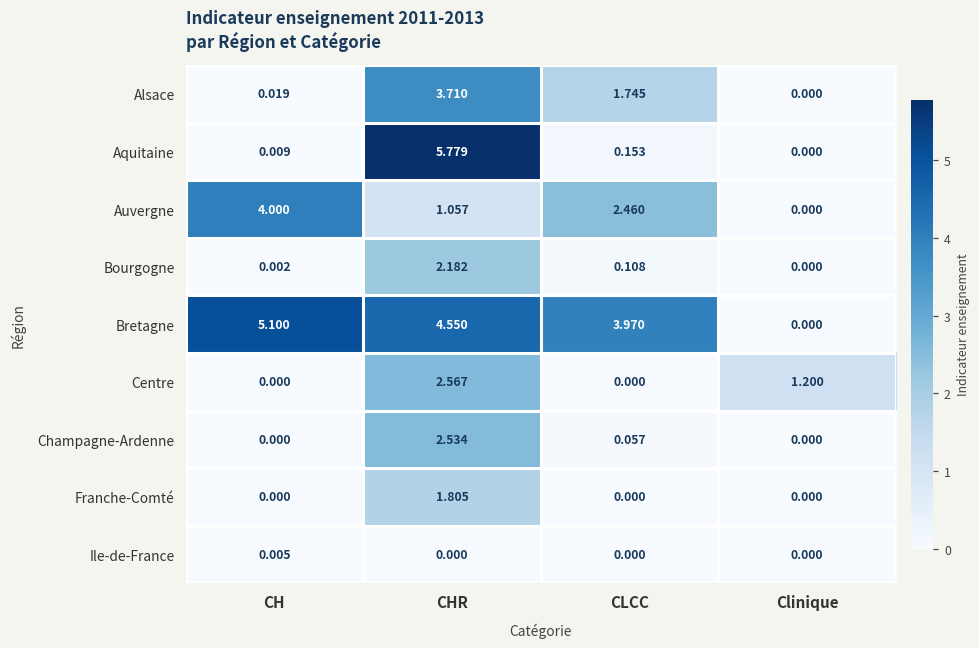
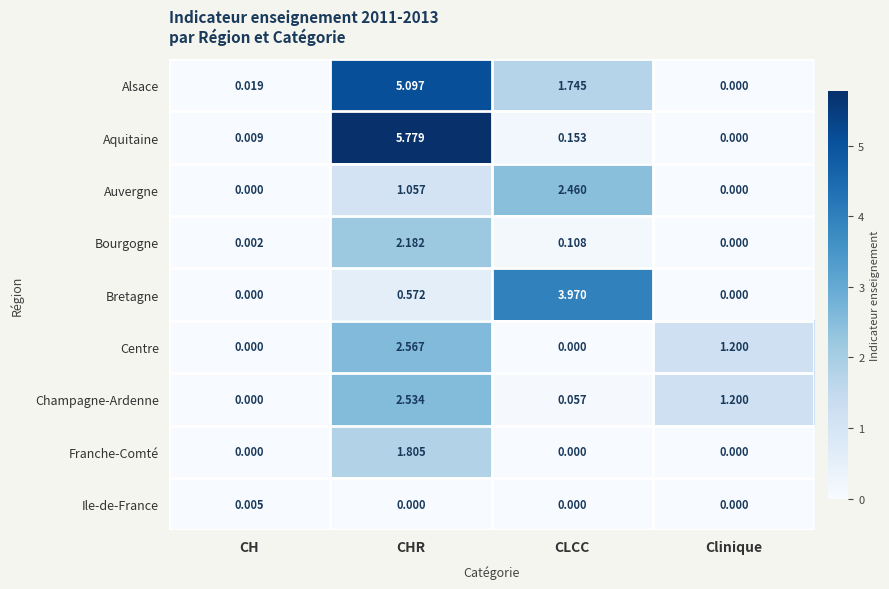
Alsace, CHR: 3.710 -> 5.097
Auvergne, CH: 4.000 -> 0.000
Bretagne, CH: 5.100 -> 0.000
Bretagne, CHR: 4.550 -> 0.572
Champagne-Ardenne, Clinique: 0.000 -> 1.200
